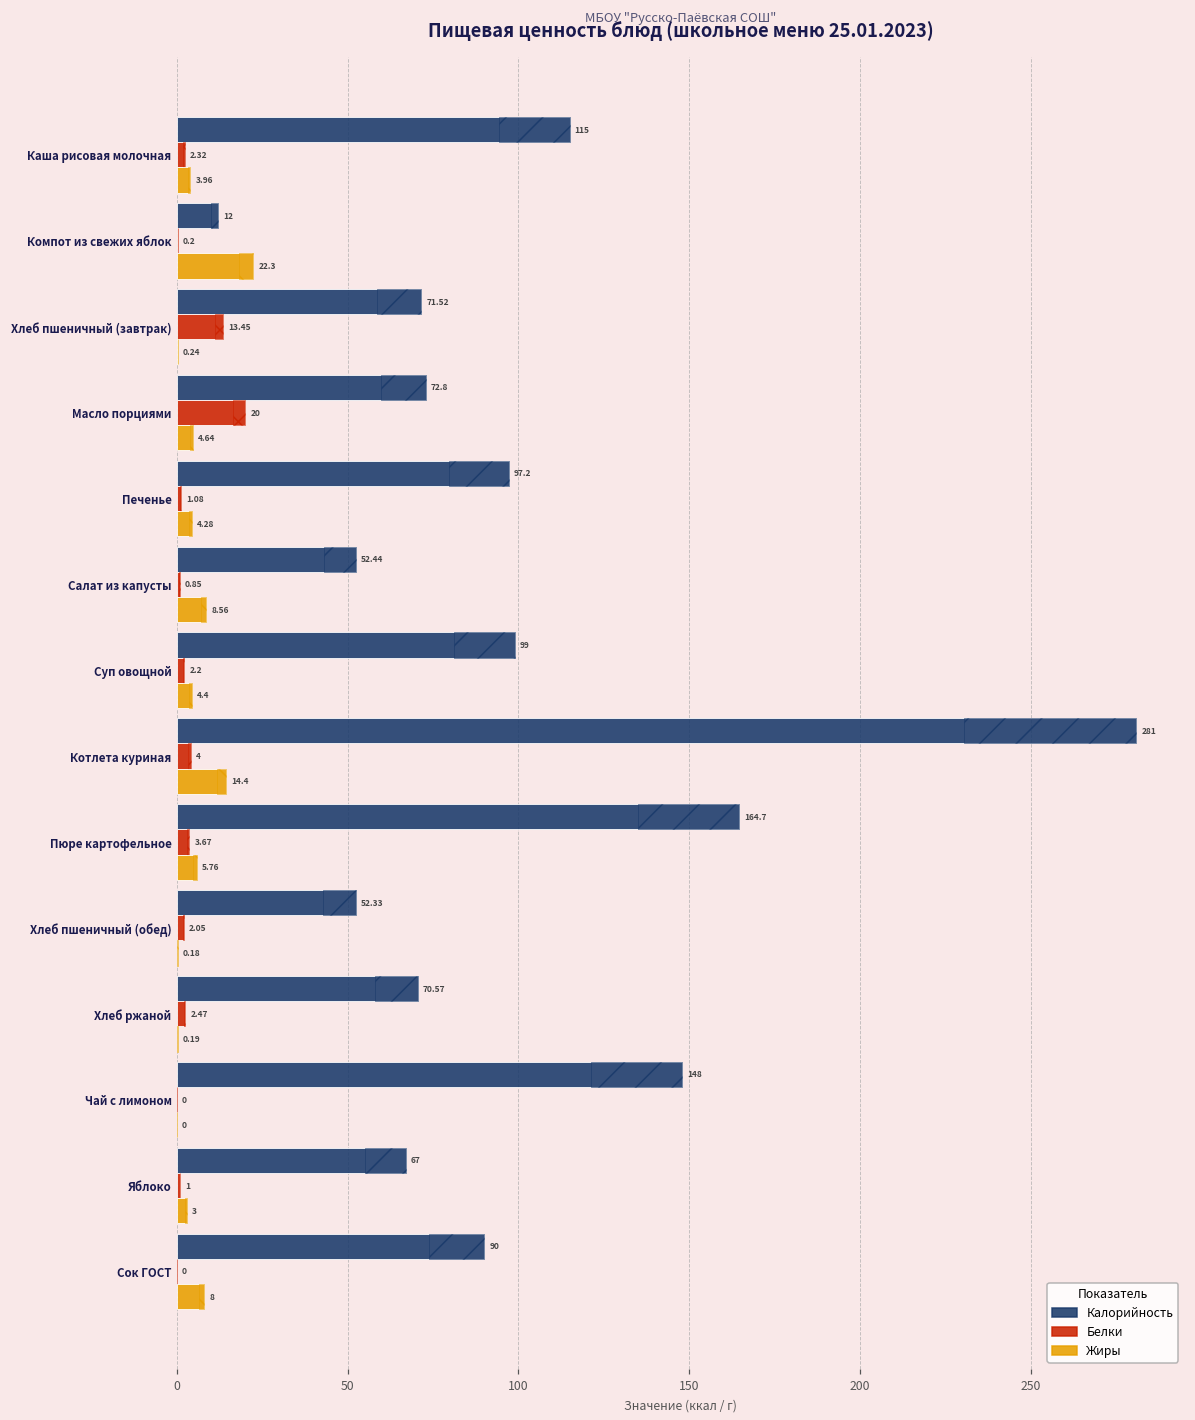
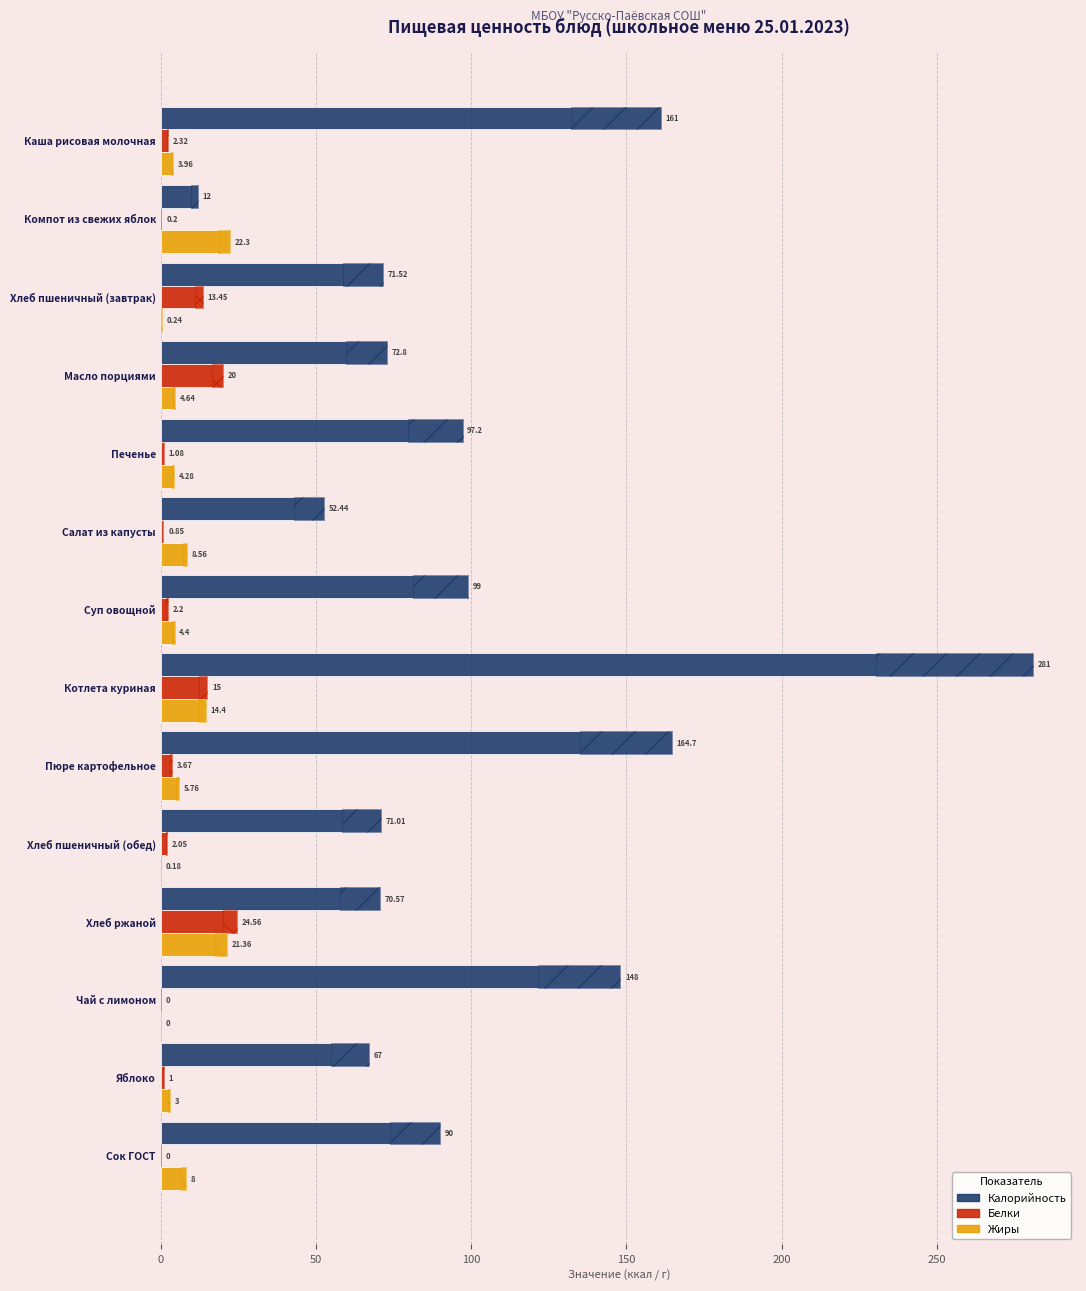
Калорийность, Каша рисовая молочная: 115 -> 161
Белки, Котлета куриная: 4 -> 15
Калорийность, Хлеб пшеничный (обед): 52.33 -> 71.01
Белки, Хлеб ржаной: 2.47 -> 24.56
Жиры, Хлеб ржаной: 0.19 -> 21.36
